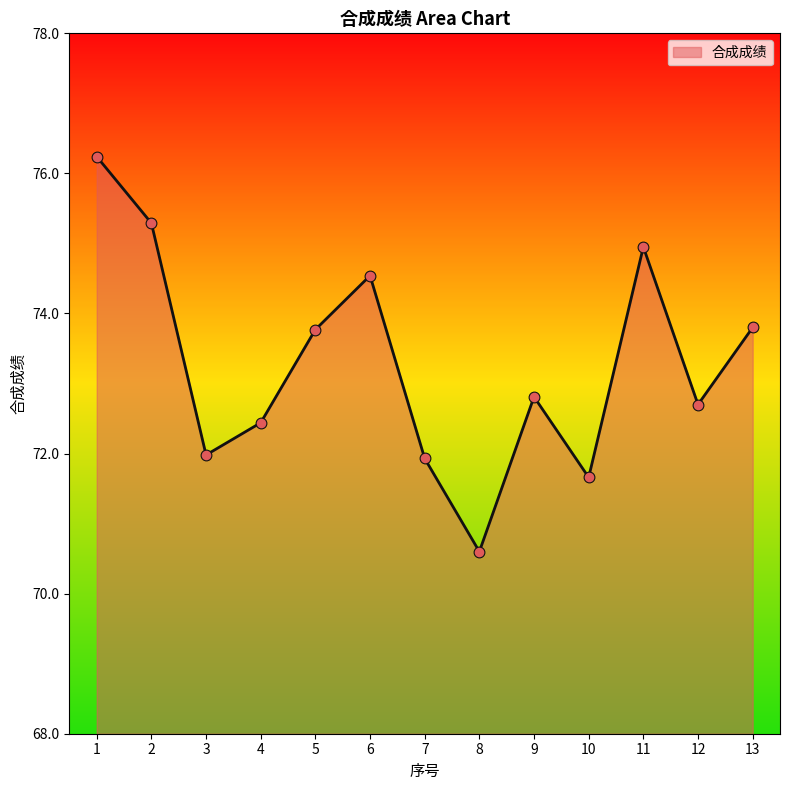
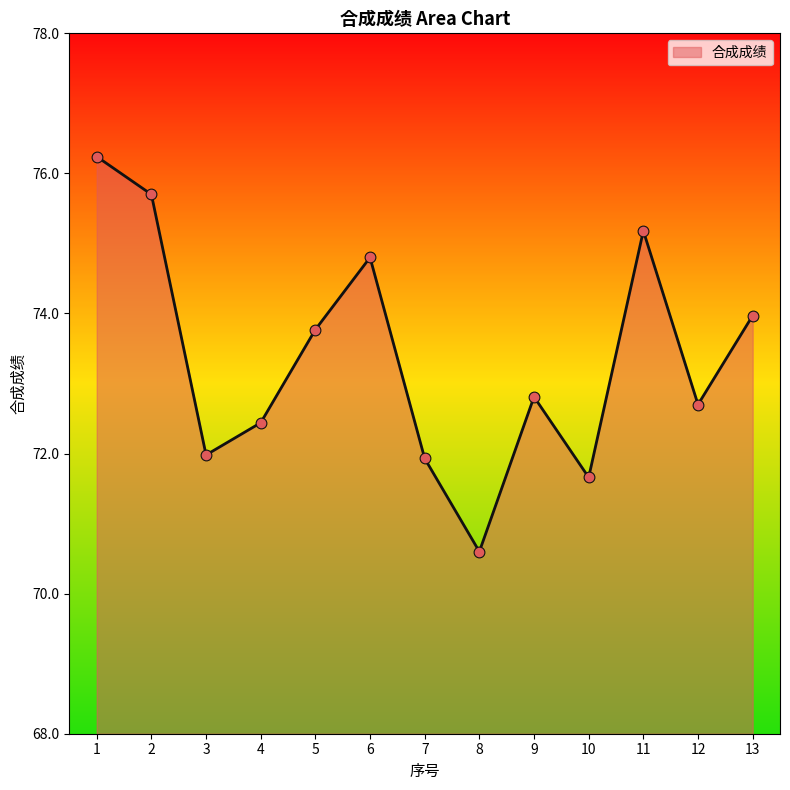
2: 75.3 -> 75.7
6: 74.5 -> 74.8
11: 75.0 -> 75.2
13: 73.8 -> 74.0
